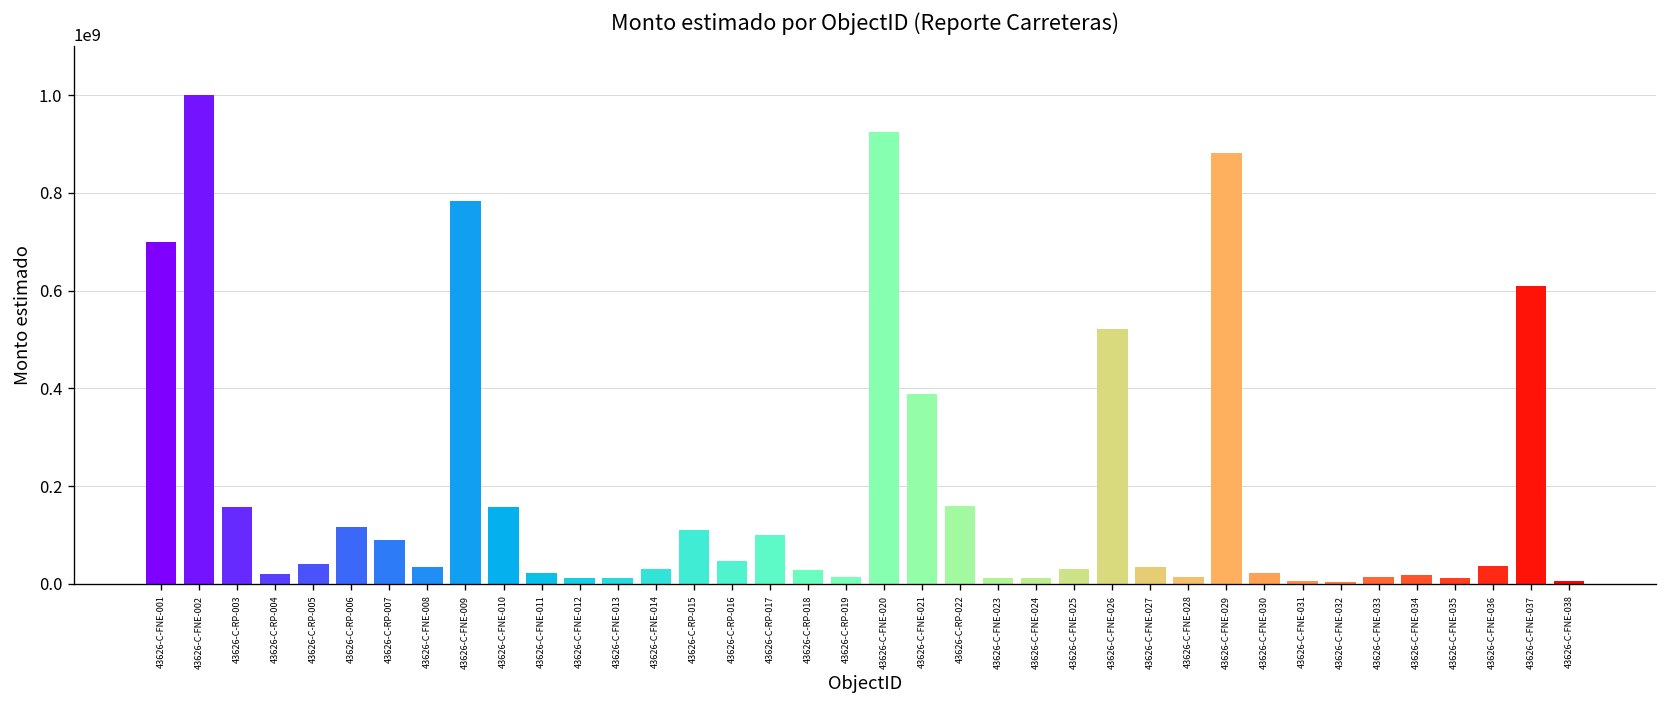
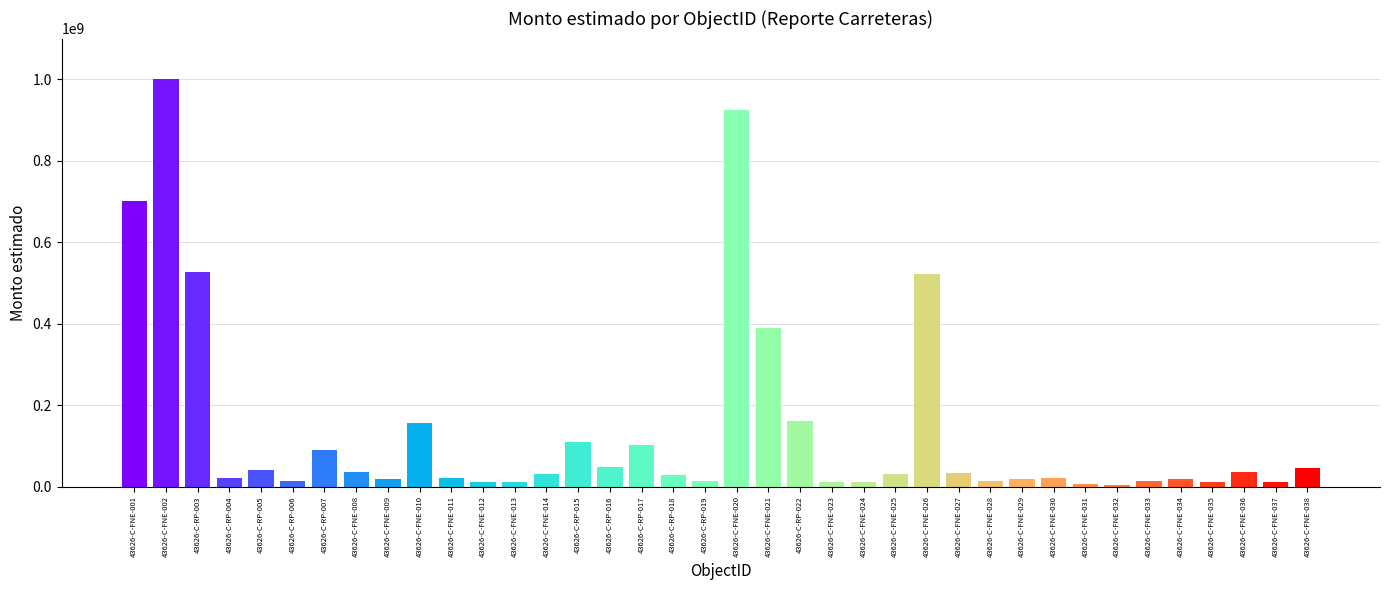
43626-C-RP-003: 160000000 -> 530000000
43626-C-RP-006: 120000000 -> 10000000
43626-C-FNE-009: 780000000 -> 20000000
43626-C-FNE-029: 880000000 -> 20000000
43626-C-FNE-037: 610000000 -> 10000000
43626-C-FNE-038: 10000000 -> 50000000
